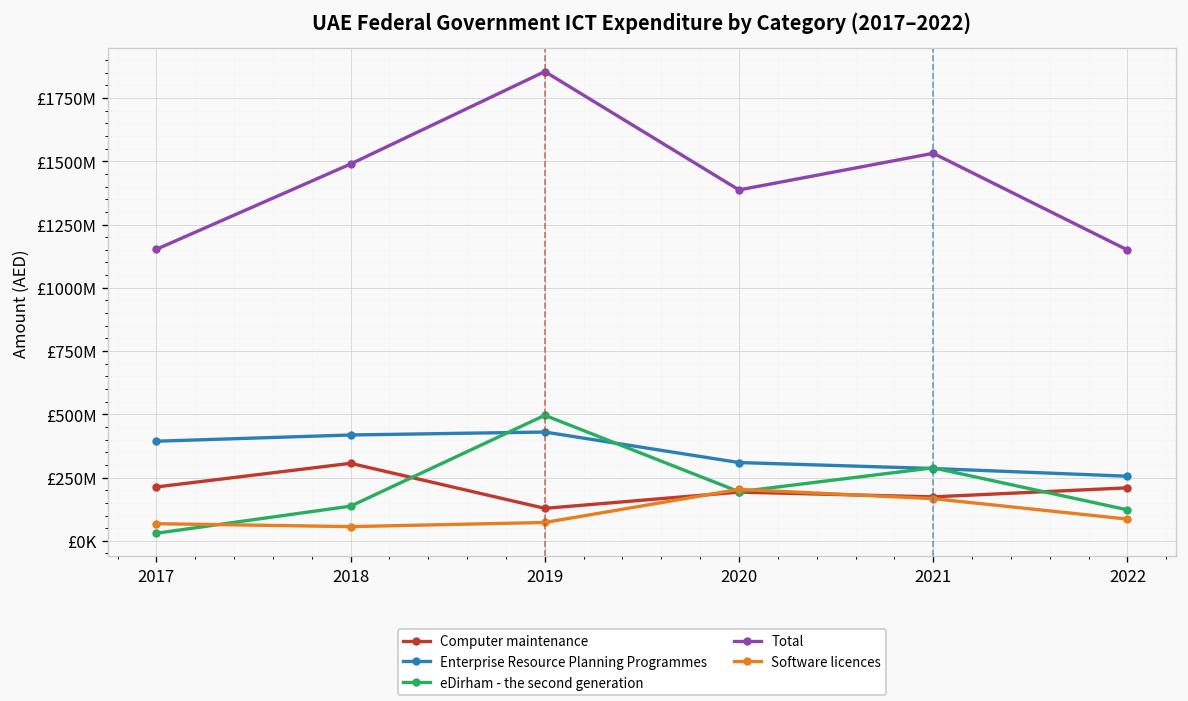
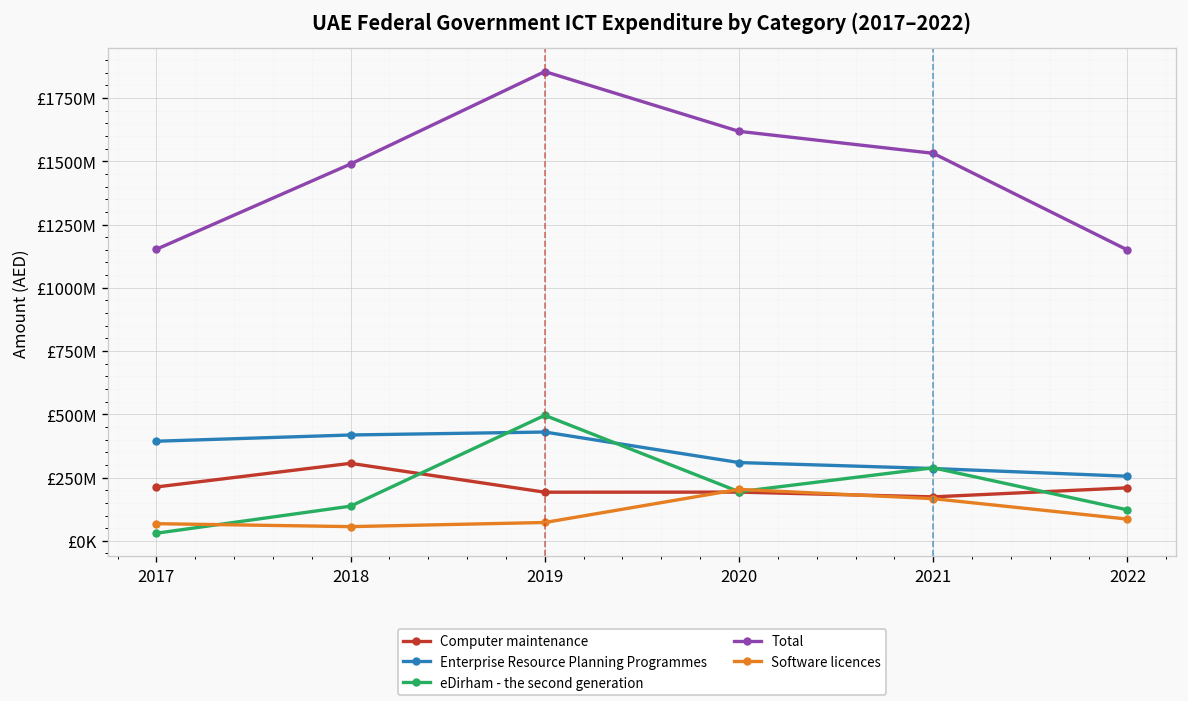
Computer maintenance, 2019: £130000000 -> £190000000
Total, 2020: £1390000000 -> £1620000000
